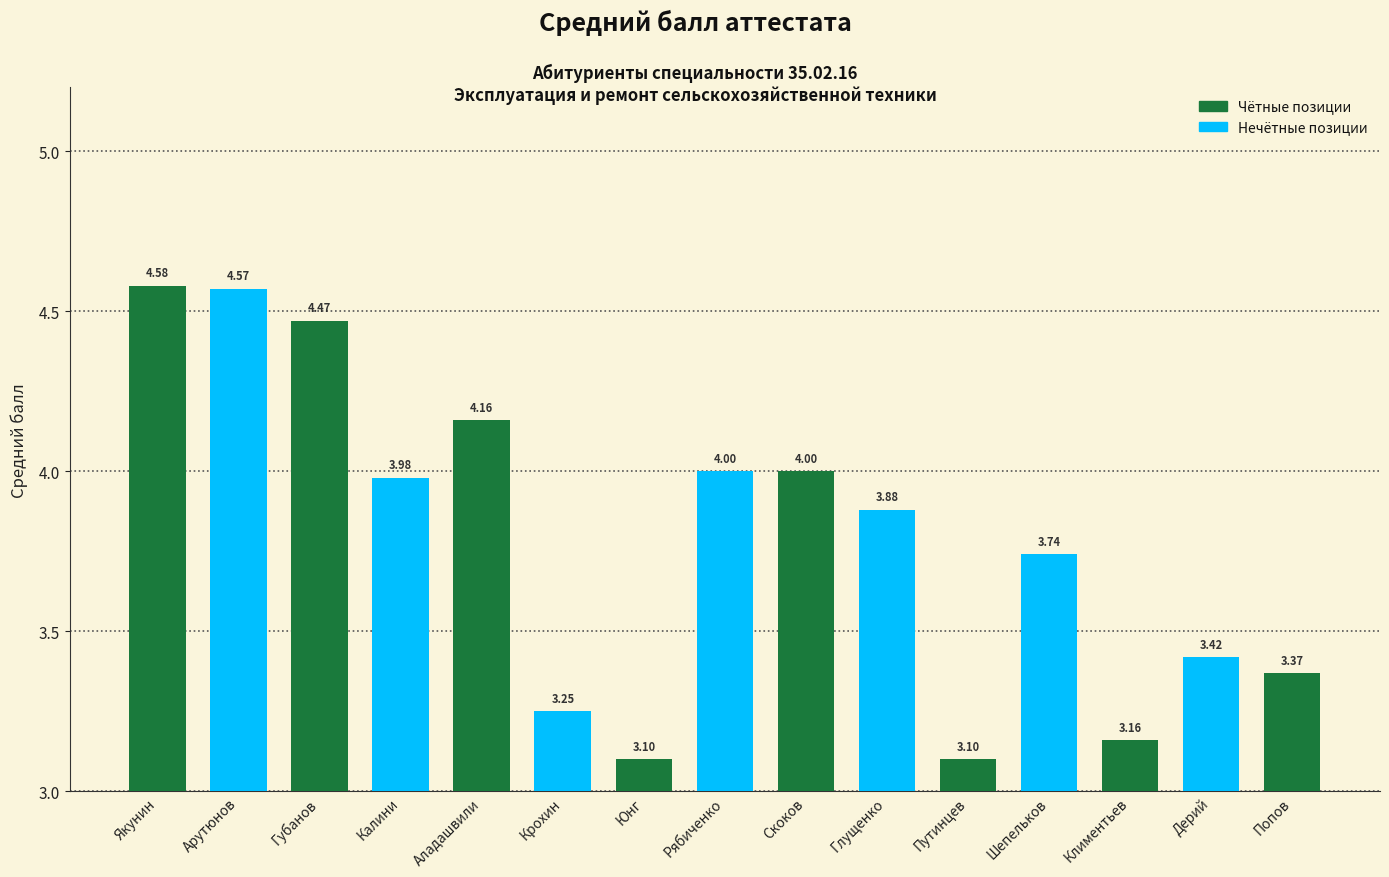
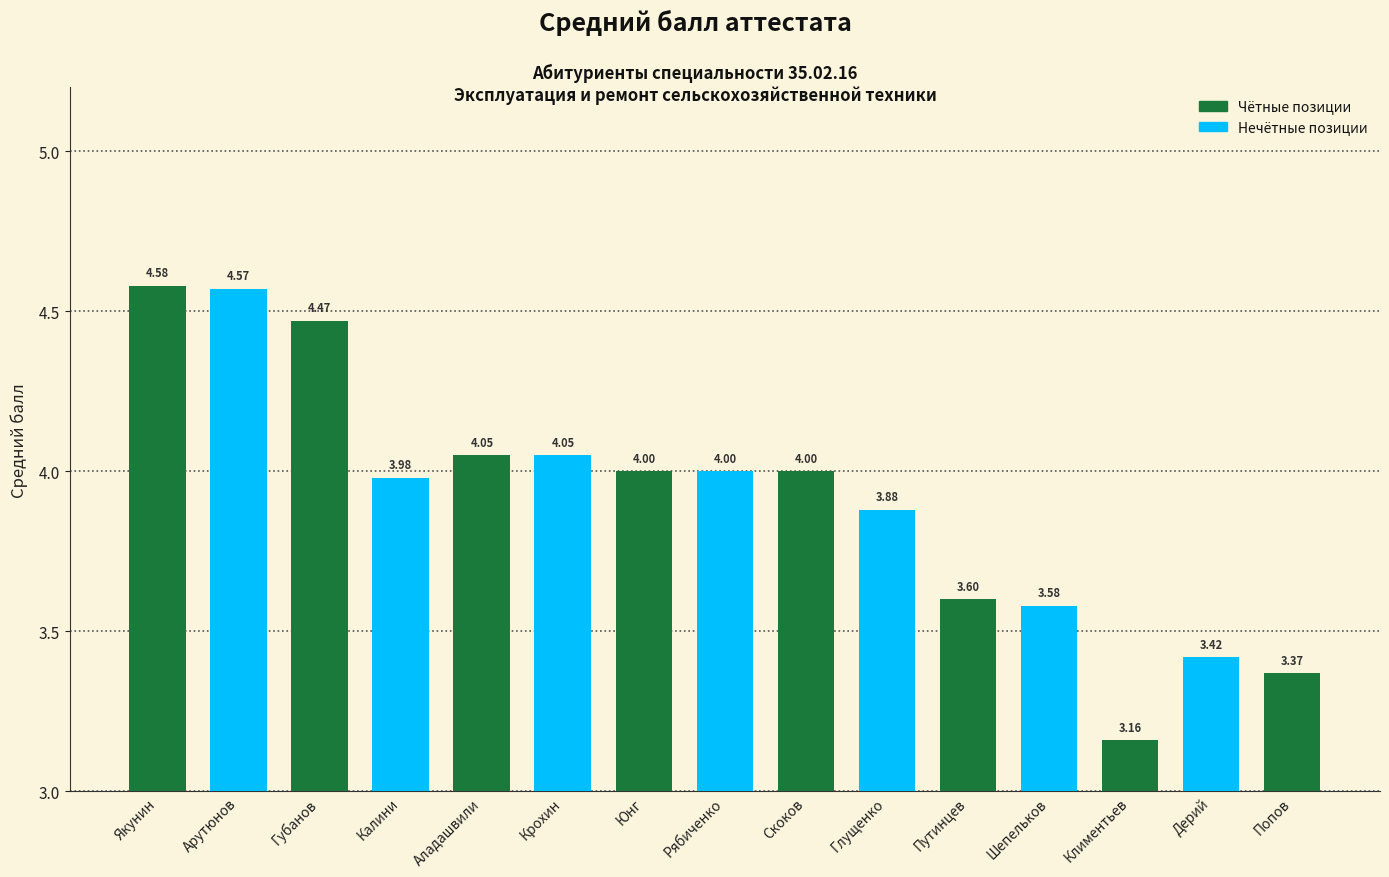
Аладашвили: 4.16 -> 4.05
Крохин: 3.25 -> 4.05
Юнг: 3.10 -> 4.00
Путинцев: 3.10 -> 3.60
Шепельков: 3.74 -> 3.58
